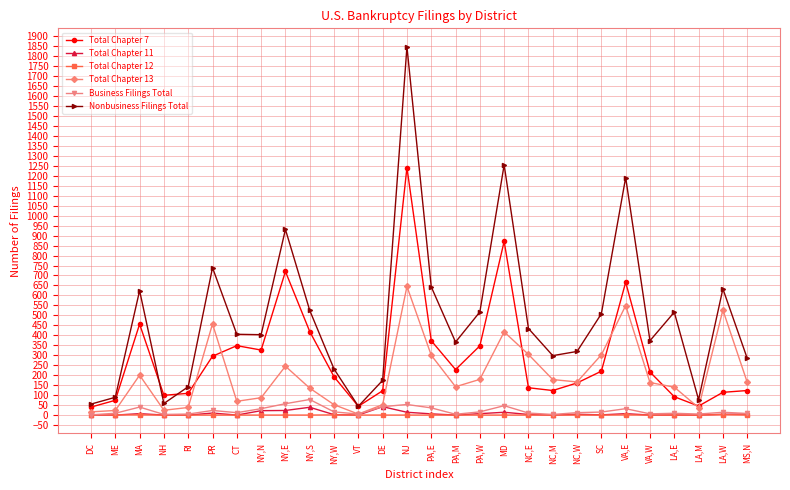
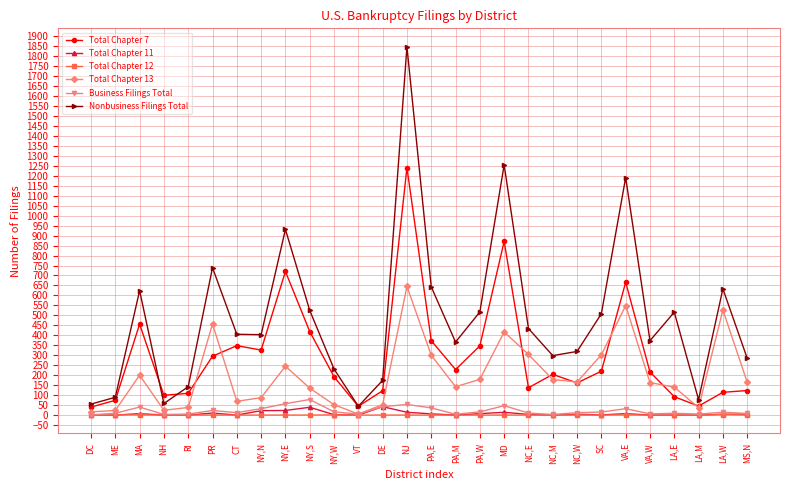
Total Chapter 7, NC,M: 120 -> 200
